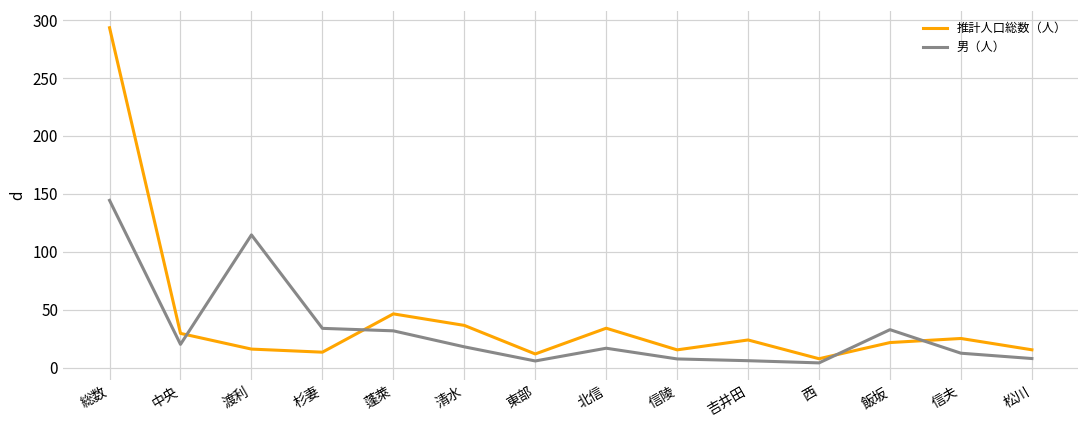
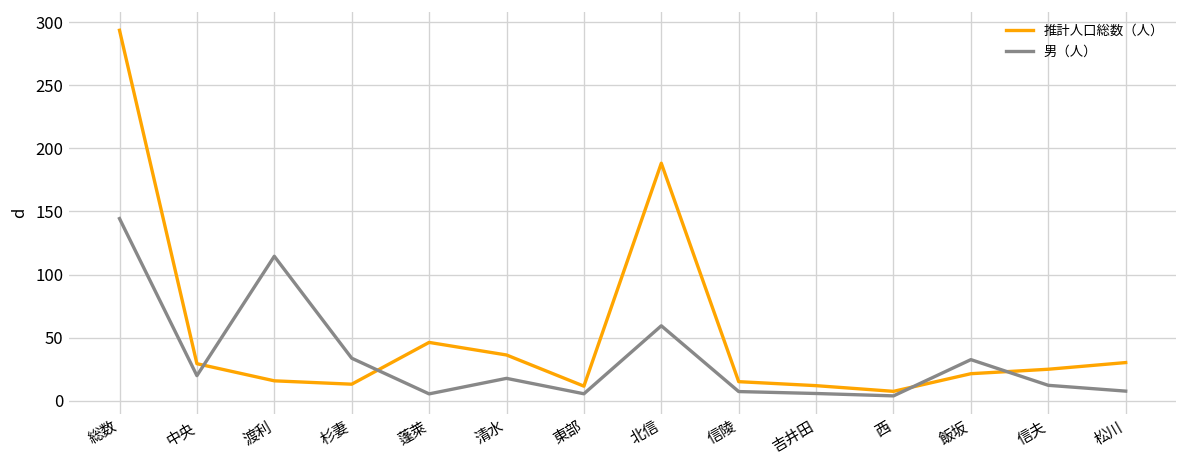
男（人）, 蓬萊: 32 -> 6
推計人口総数（人）, 北信: 34 -> 188
男（人）, 北信: 17 -> 60
推計人口総数（人）, 吉井田: 24 -> 12
推計人口総数（人）, 松川: 15 -> 30
